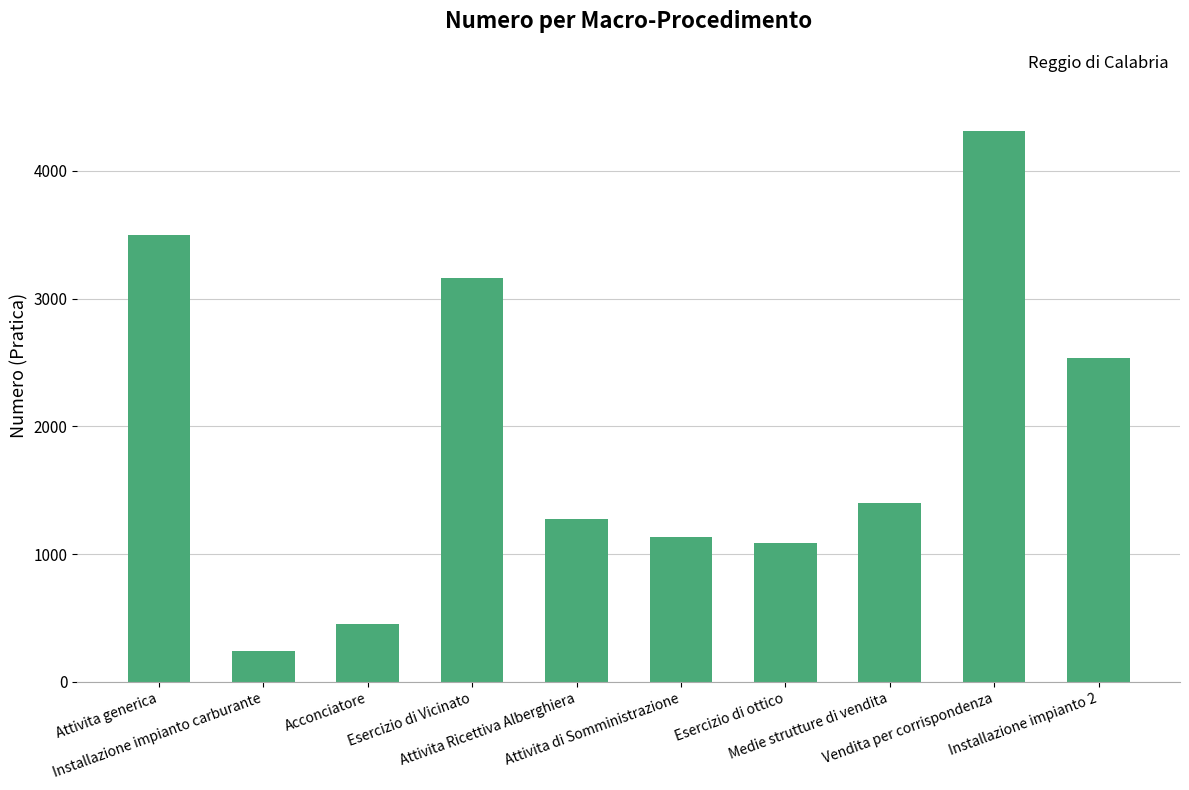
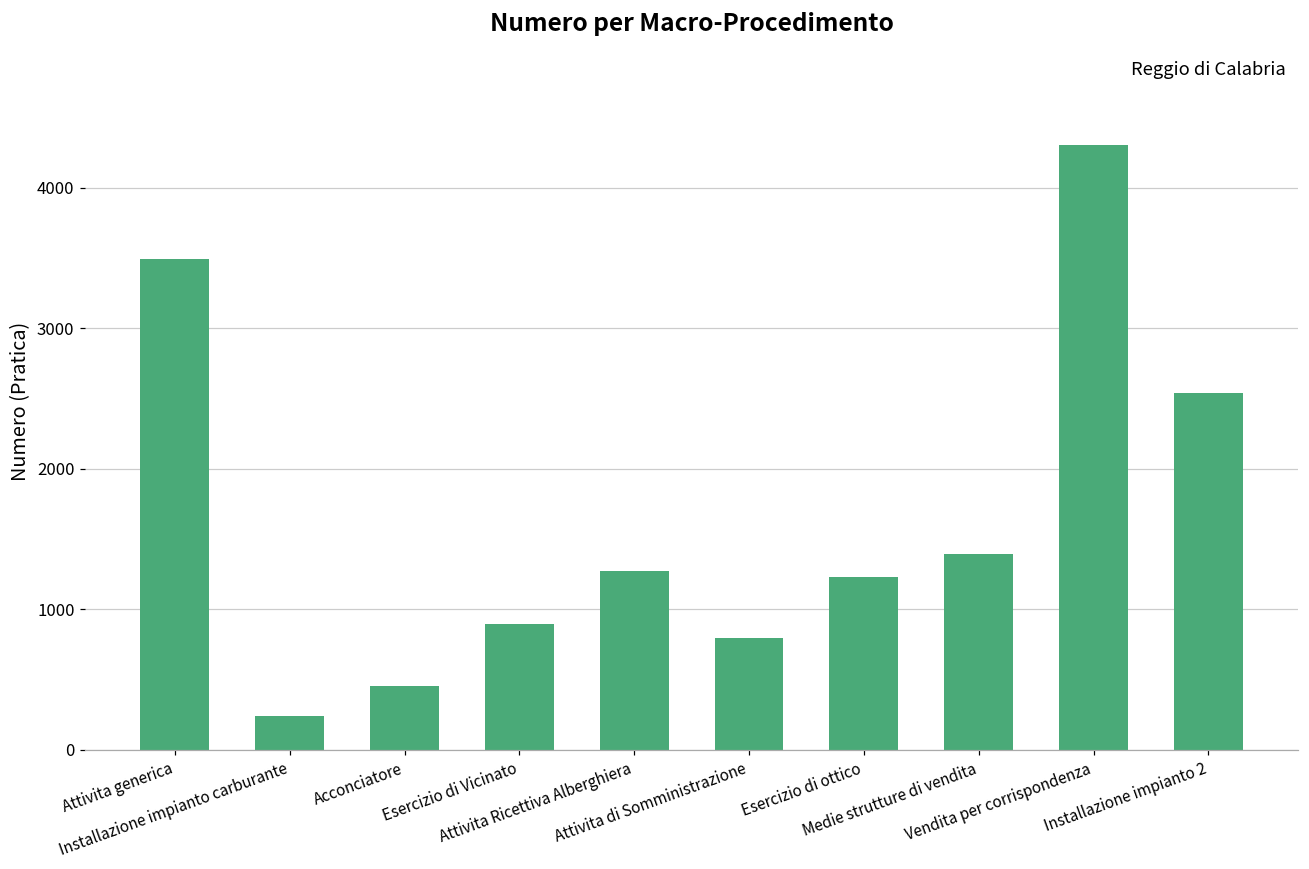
Esercizio di Vicinato: 3170 -> 900
Attivita di Somministrazione: 1140 -> 800
Esercizio di ottico: 1090 -> 1230
